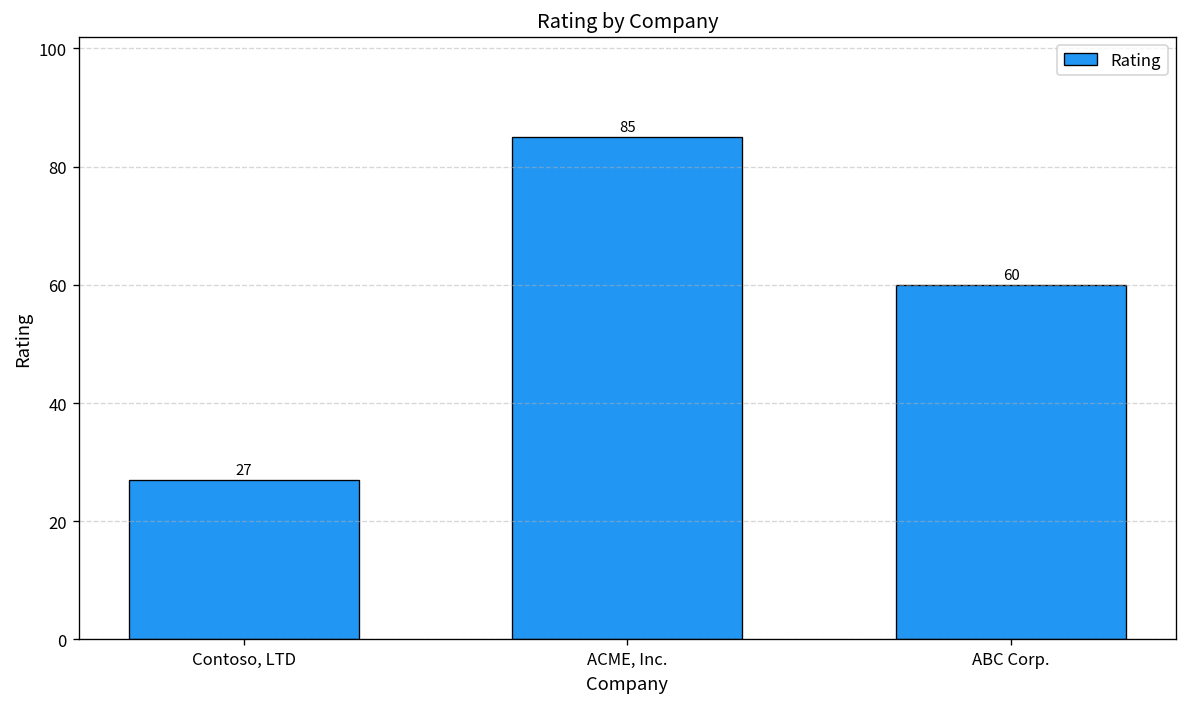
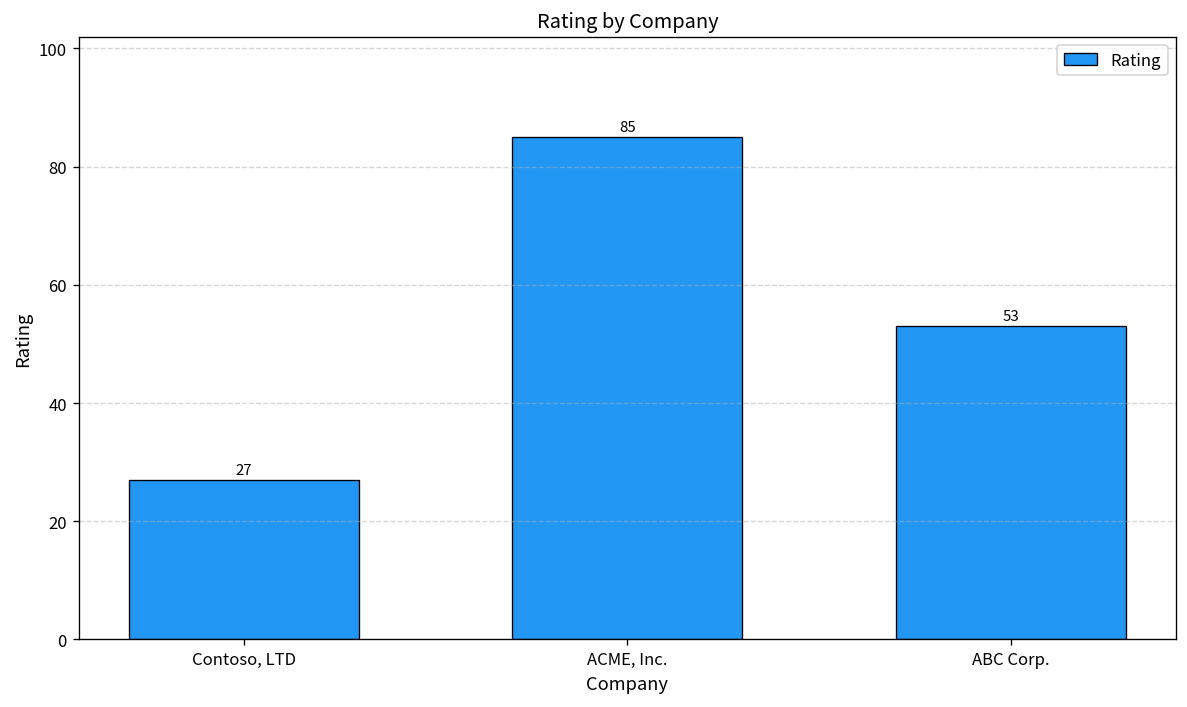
ABC Corp.: 60 -> 53
